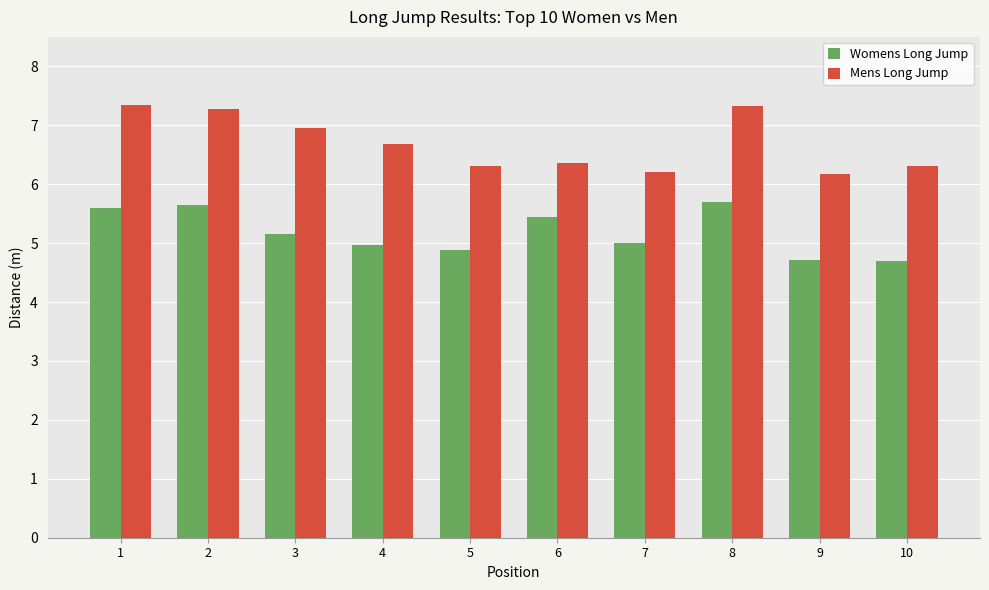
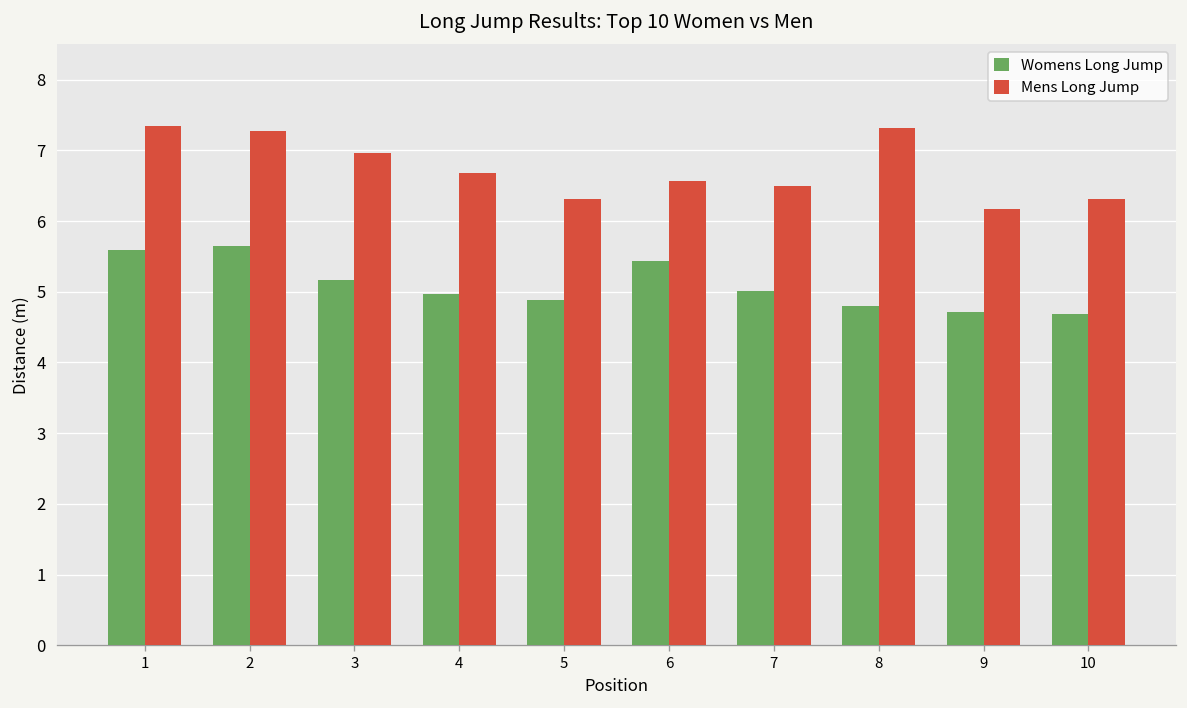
Mens Long Jump, 6: 6.4 -> 6.6
Mens Long Jump, 7: 6.2 -> 6.5
Womens Long Jump, 8: 5.7 -> 4.8
